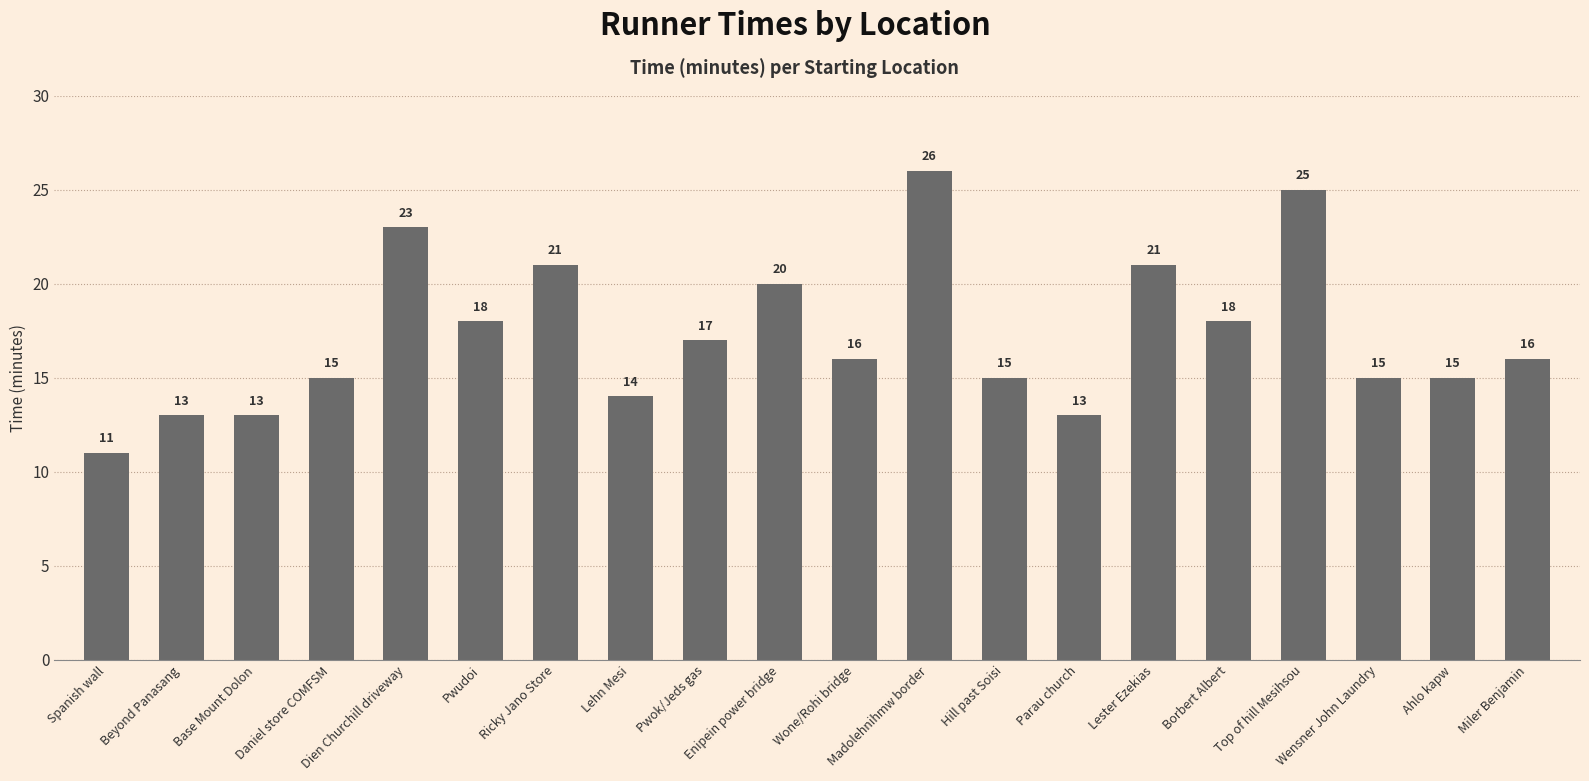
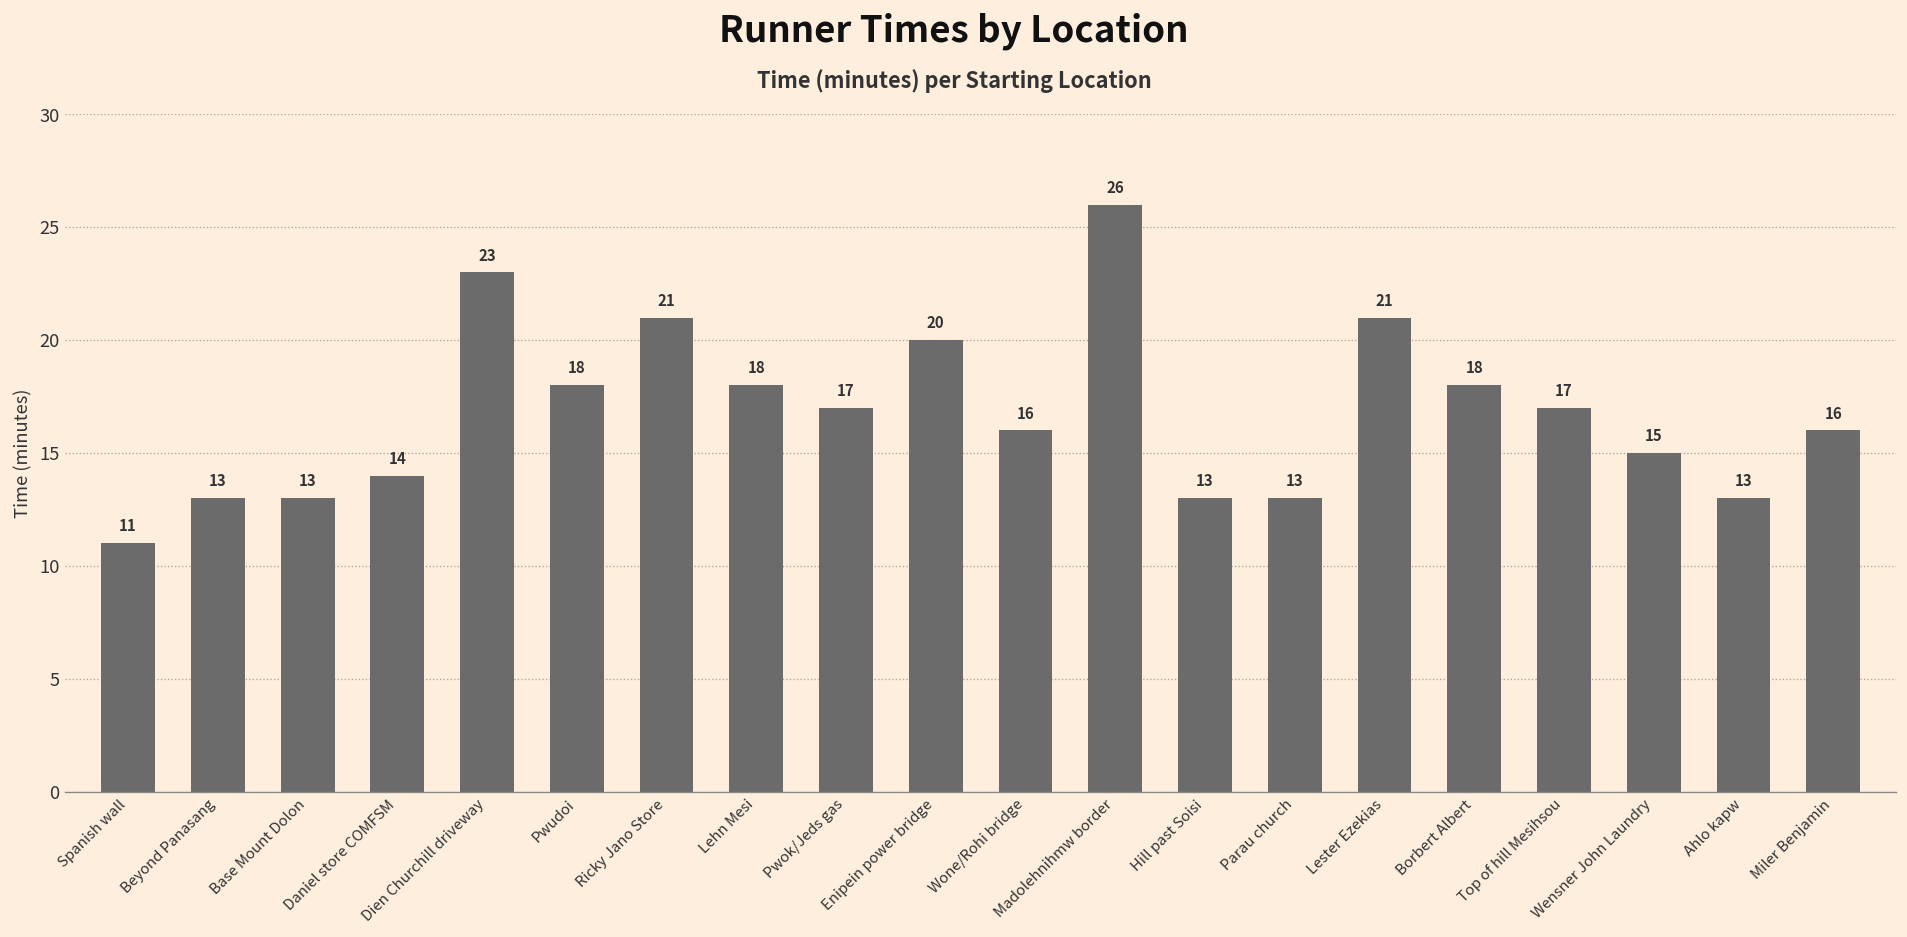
Daniel store COMFSM: 15 -> 14
Lehn Mesi: 14 -> 18
Hill past Soisi: 15 -> 13
Top of hill Mesihsou: 25 -> 17
Ahlo kapw: 15 -> 13
